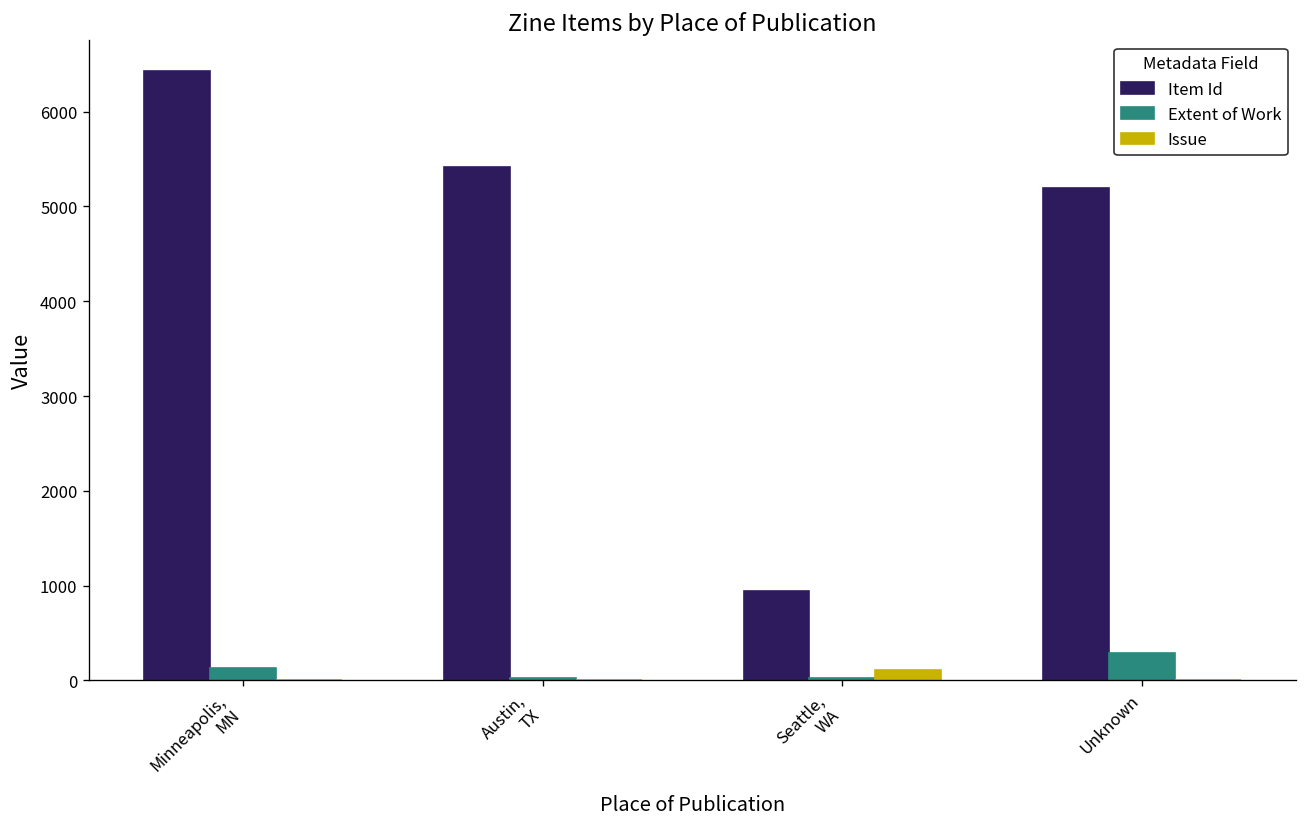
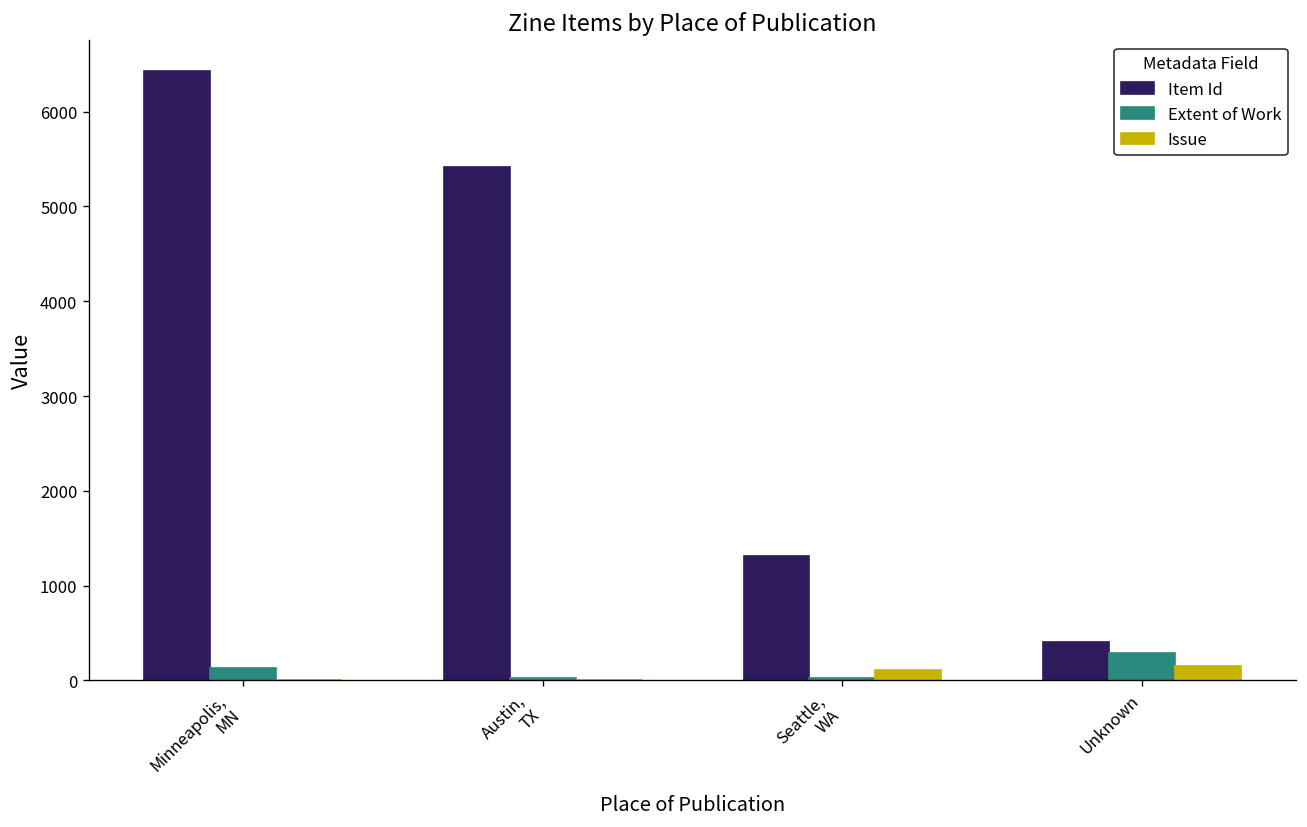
Item Id, Seattle, WA: 900 -> 1300
Item Id, Unknown: 5200 -> 400
Issue, Unknown: 0 -> 200
